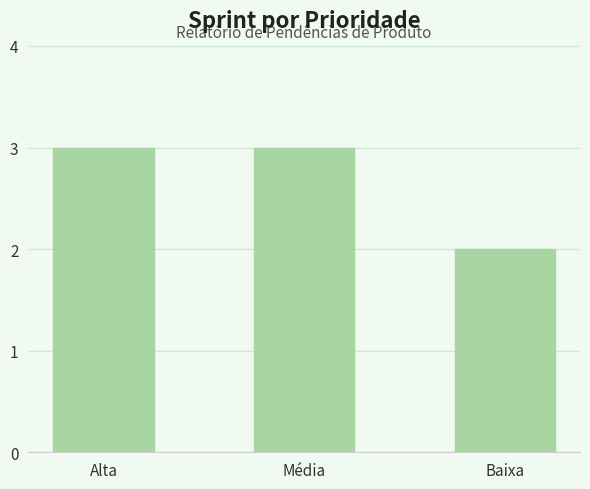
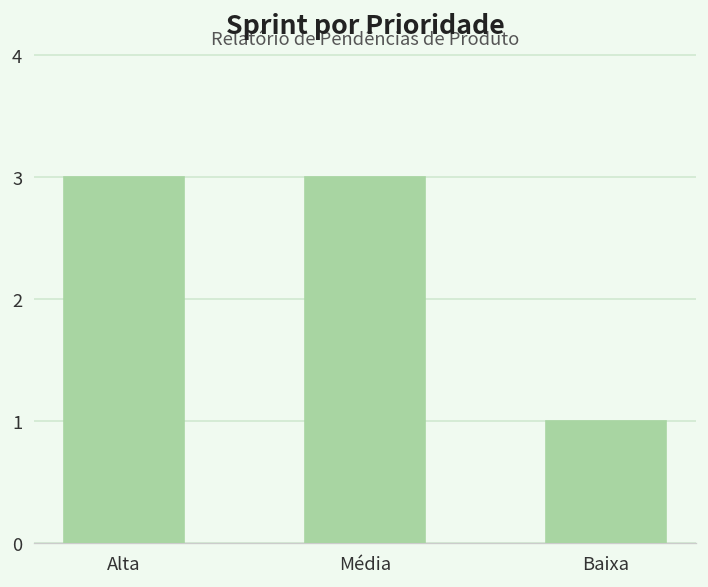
Baixa: 2 -> 1
